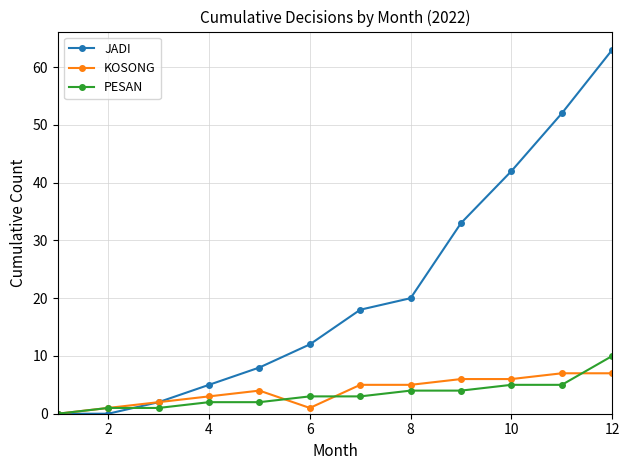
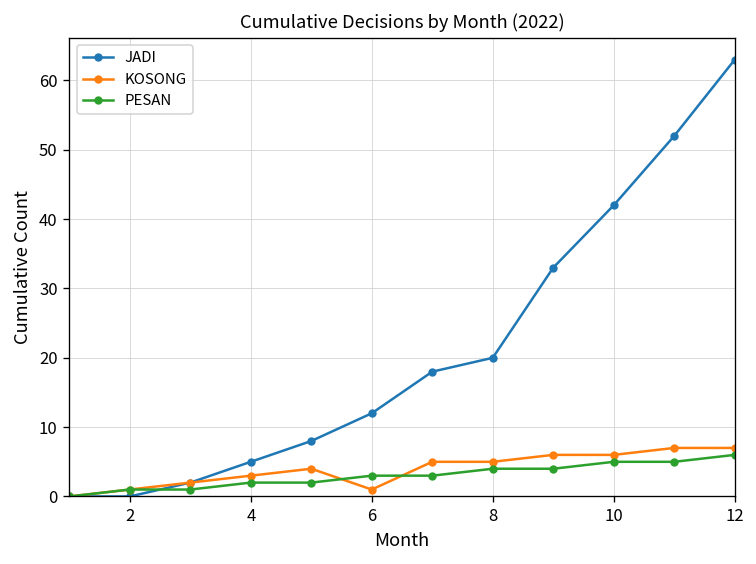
PESAN, 12: 10 -> 6
